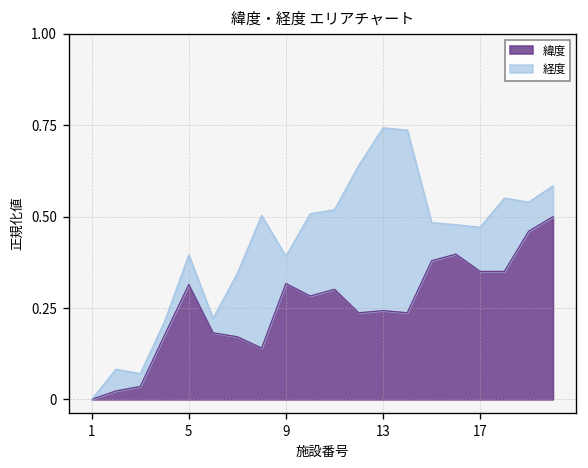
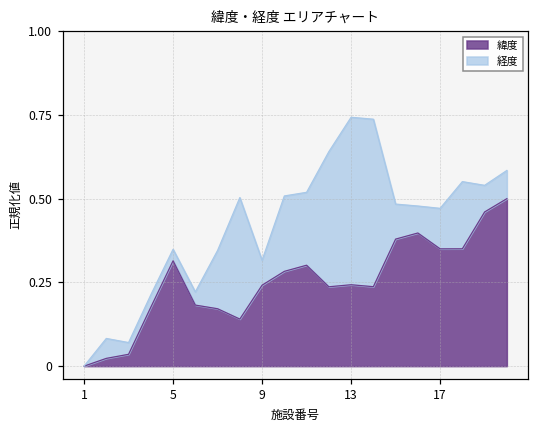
経度, 5: 0.08 -> 0.03
緯度, 9: 0.32 -> 0.24
